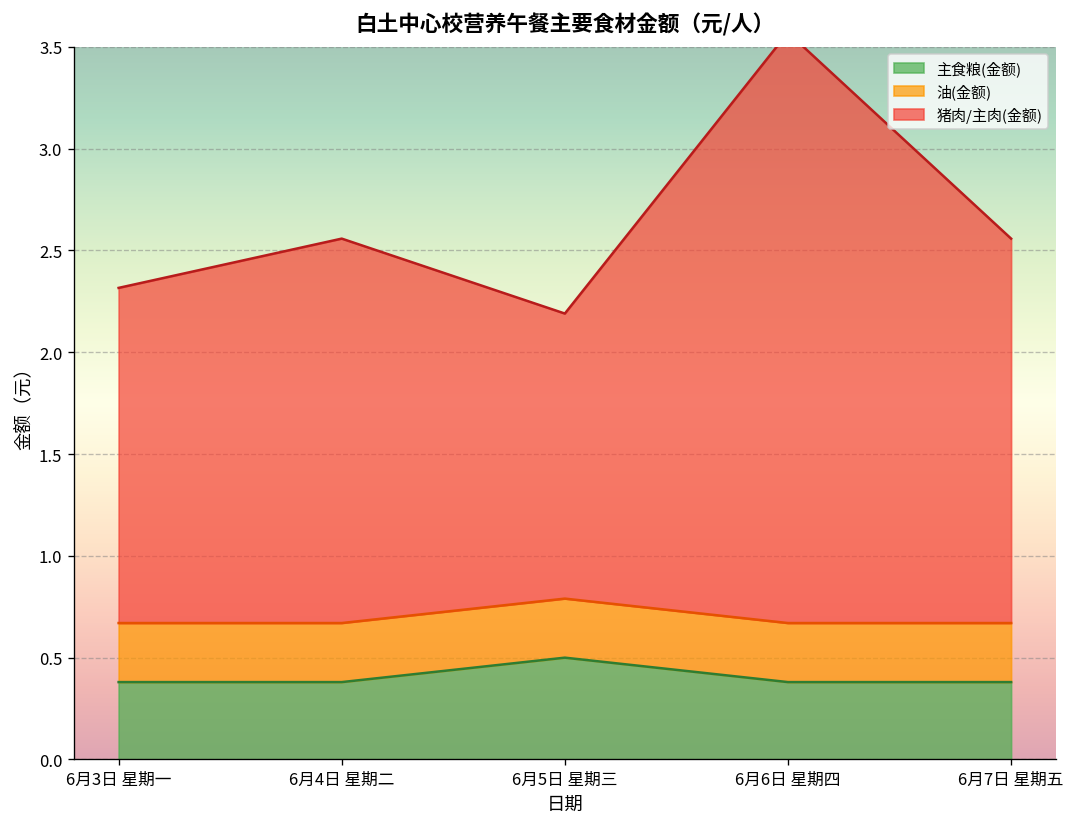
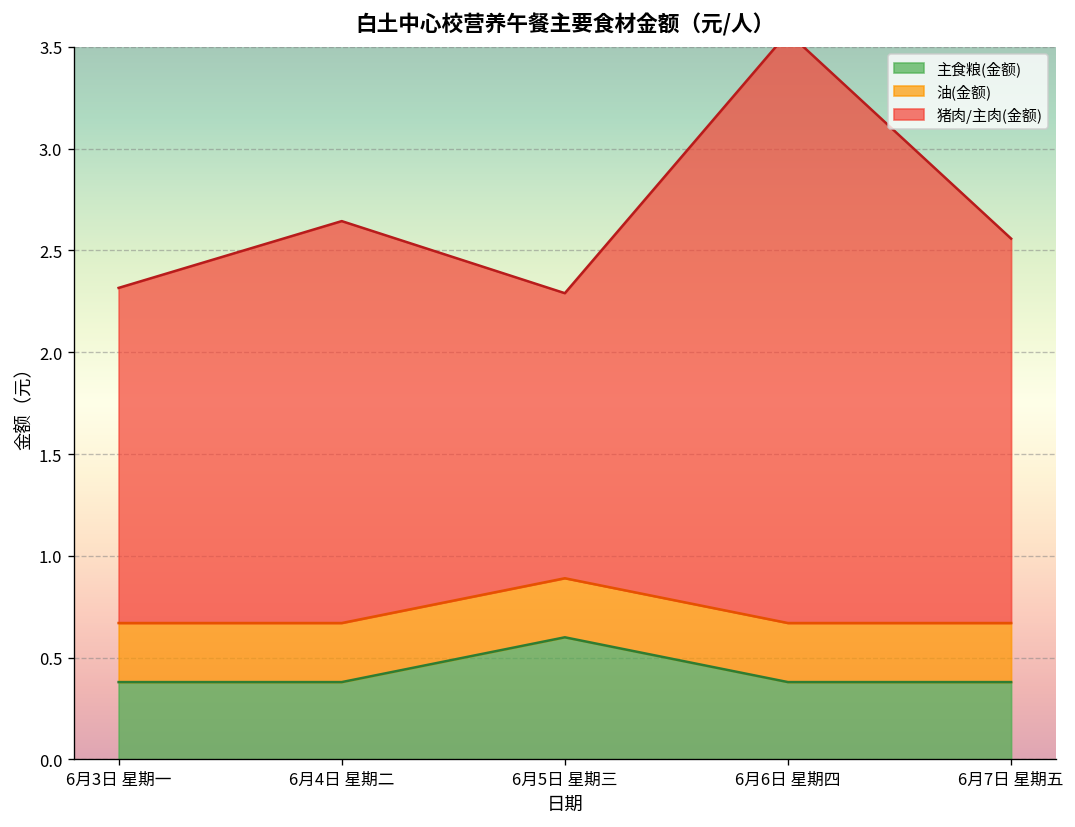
猪肉/主肉(金额), 6月4日 星期二: 1.89 -> 1.97
主食粮(金额), 6月5日 星期三: 0.5 -> 0.6
